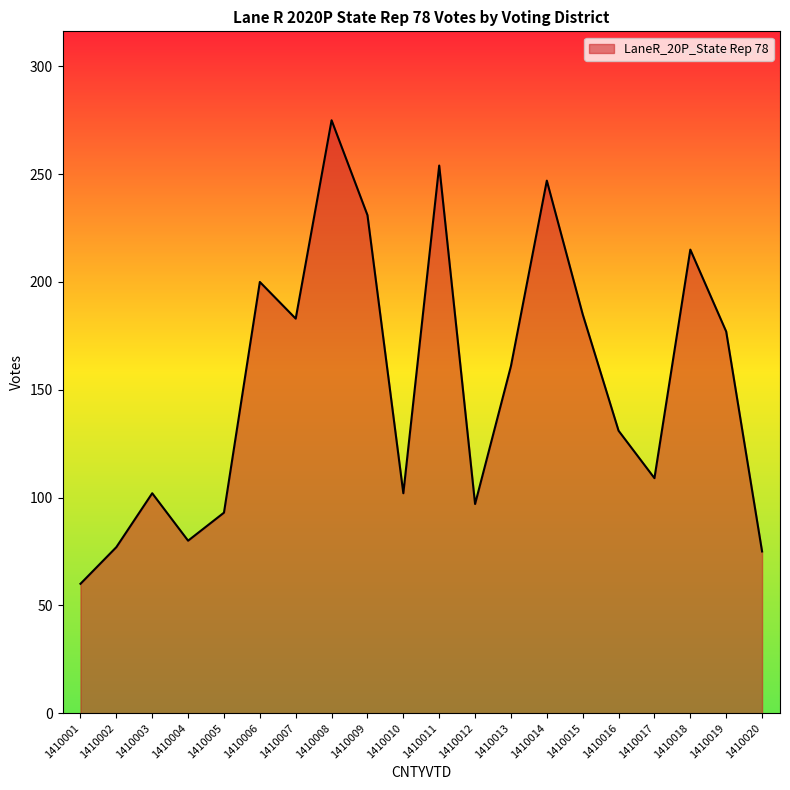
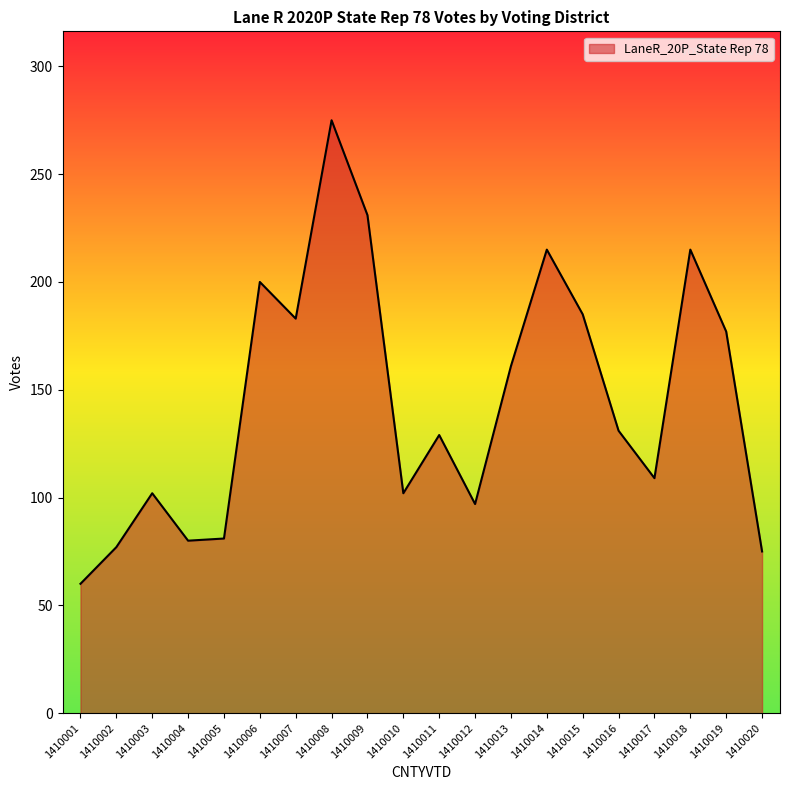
1410005: 93 -> 81
1410011: 254 -> 129
1410014: 247 -> 215
